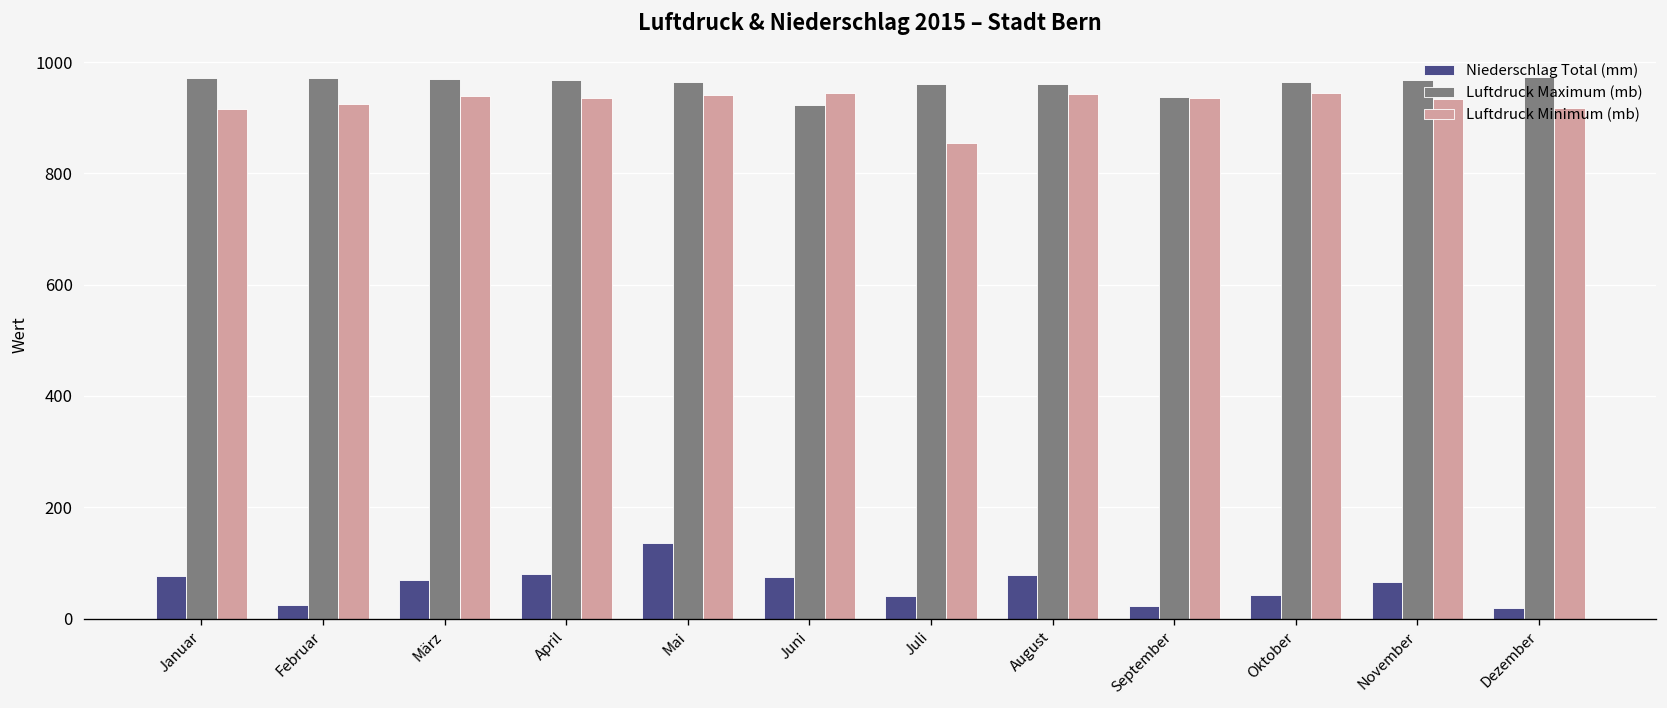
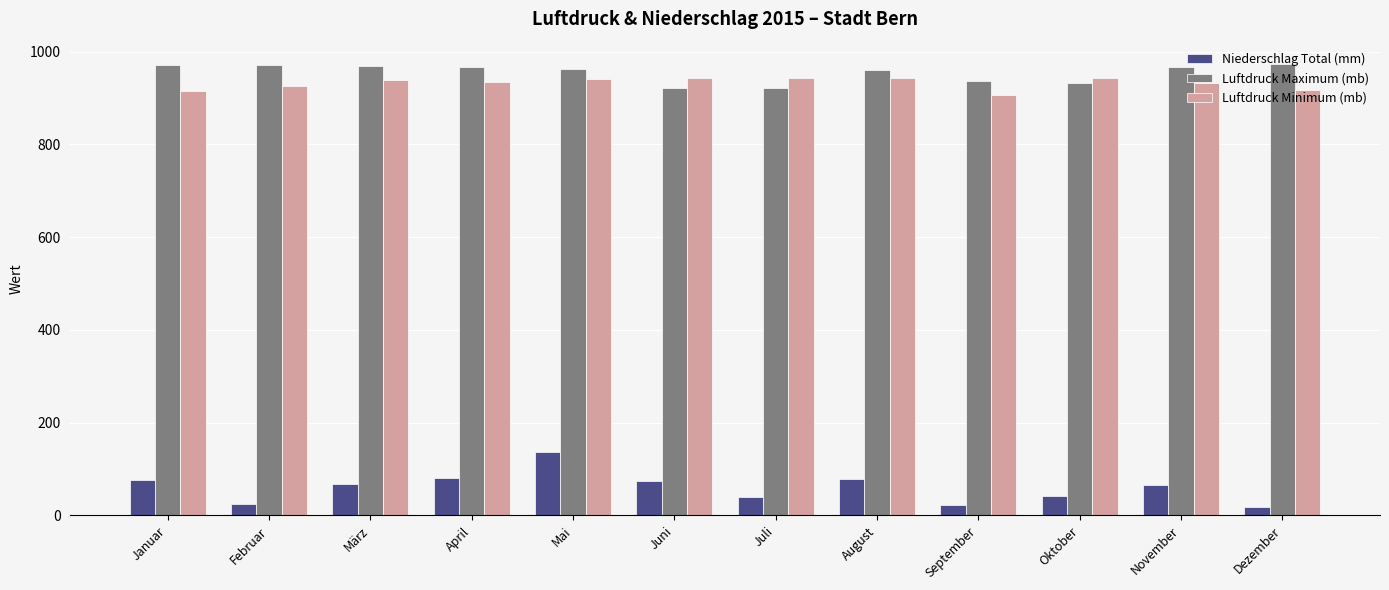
Luftdruck Maximum (mb), Juli: 960 -> 920
Luftdruck Minimum (mb), Juli: 850 -> 940
Luftdruck Minimum (mb), September: 940 -> 910
Luftdruck Maximum (mb), Oktober: 960 -> 930
